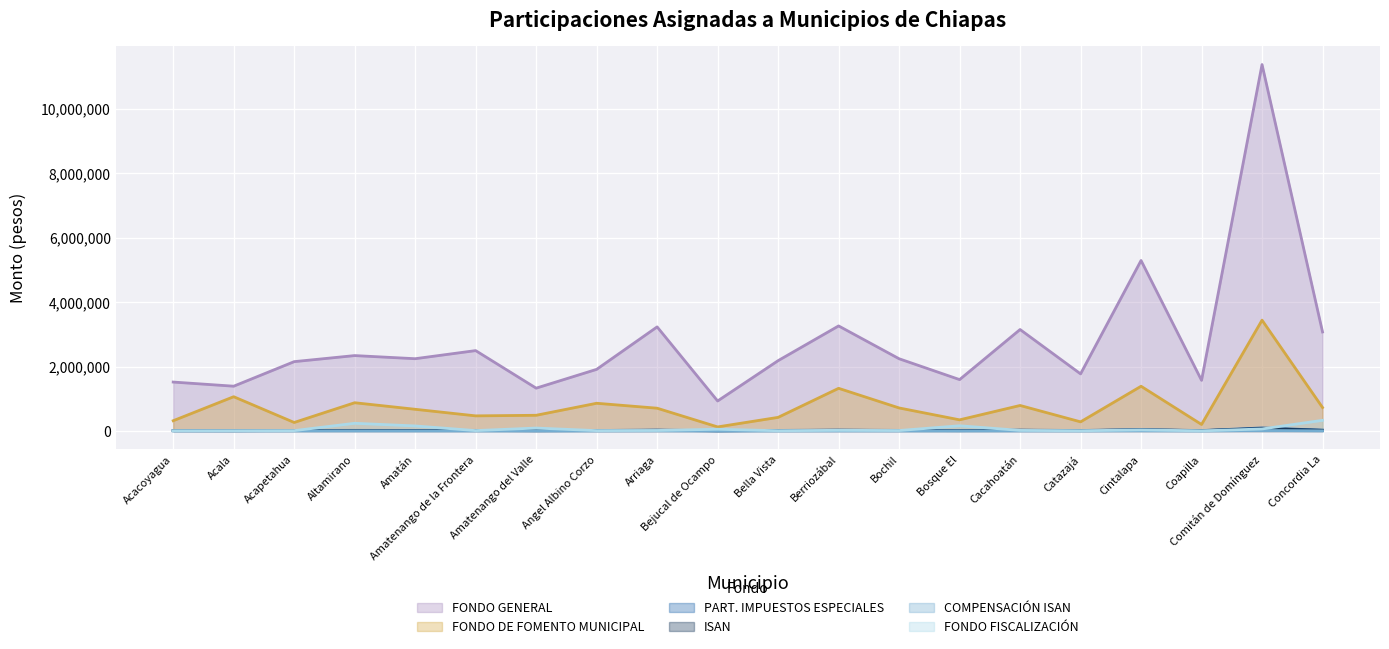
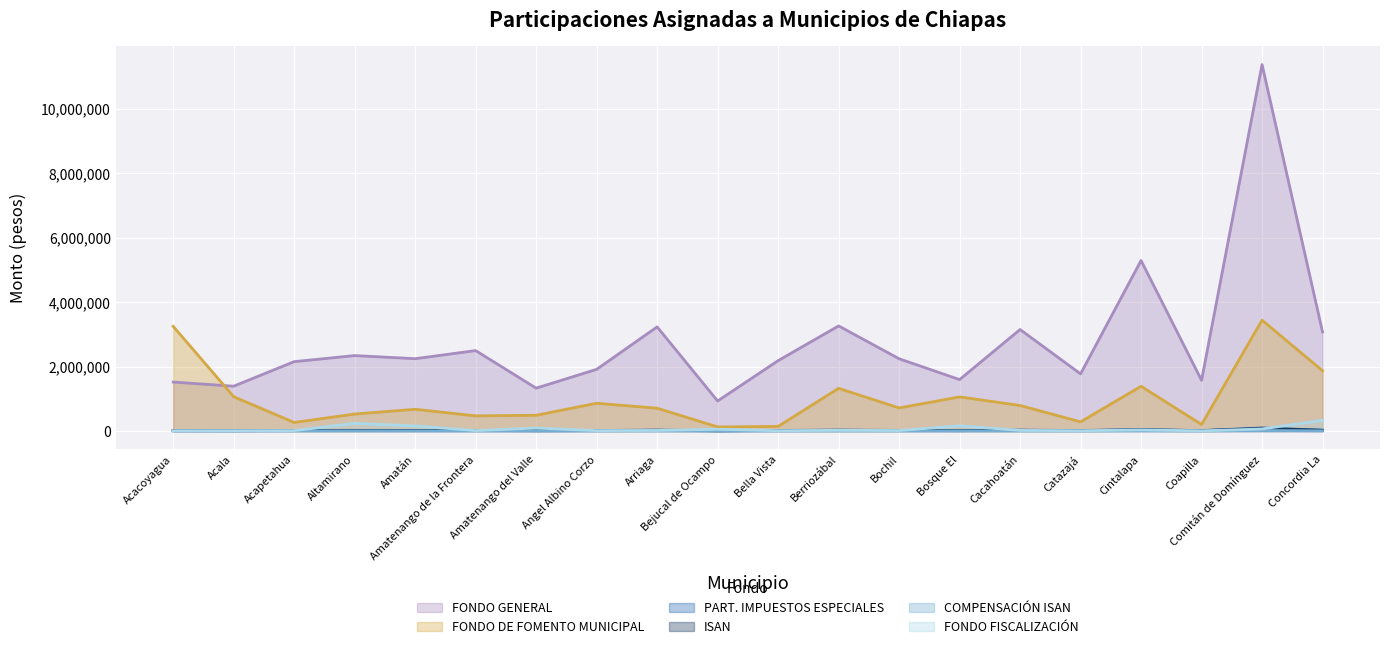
FONDO DE FOMENTO MUNICIPAL, Acacoyagua: 300,000 -> 3,200,000
FONDO DE FOMENTO MUNICIPAL, Altamirano: 900,000 -> 500,000
FONDO DE FOMENTO MUNICIPAL, Bella Vista: 400,000 -> 100,000
FONDO DE FOMENTO MUNICIPAL, Bosque El: 300,000 -> 1,100,000
FONDO DE FOMENTO MUNICIPAL, Concordia La: 700,000 -> 1,900,000
